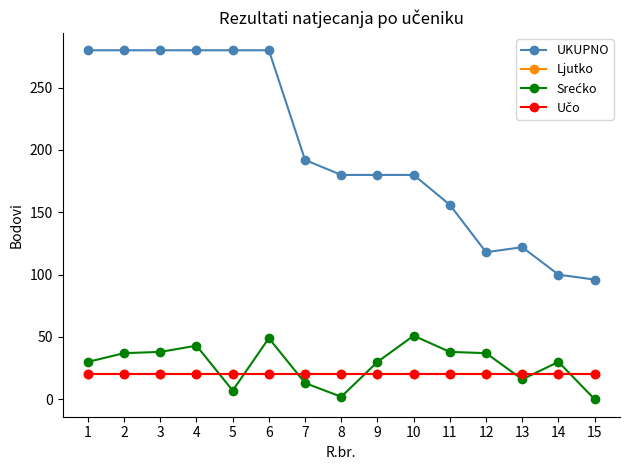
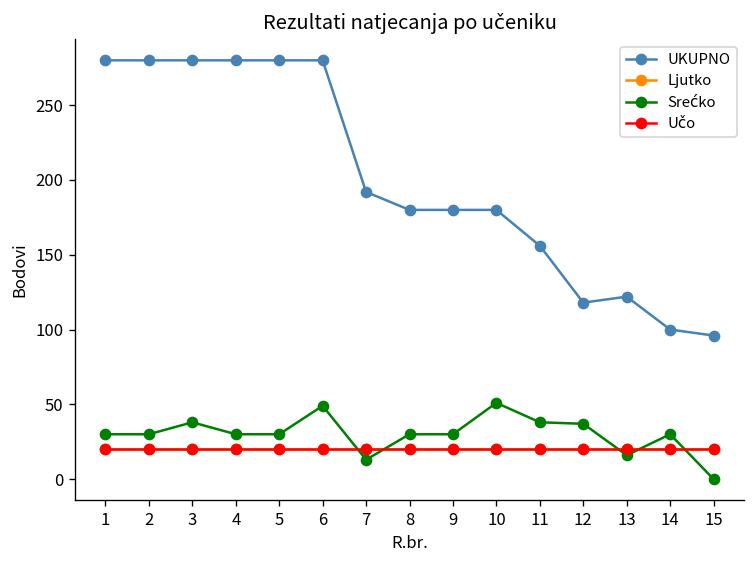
Srećko, 2: 37 -> 30
Srećko, 4: 43 -> 30
Srećko, 5: 7 -> 30
Srećko, 8: 2 -> 30
